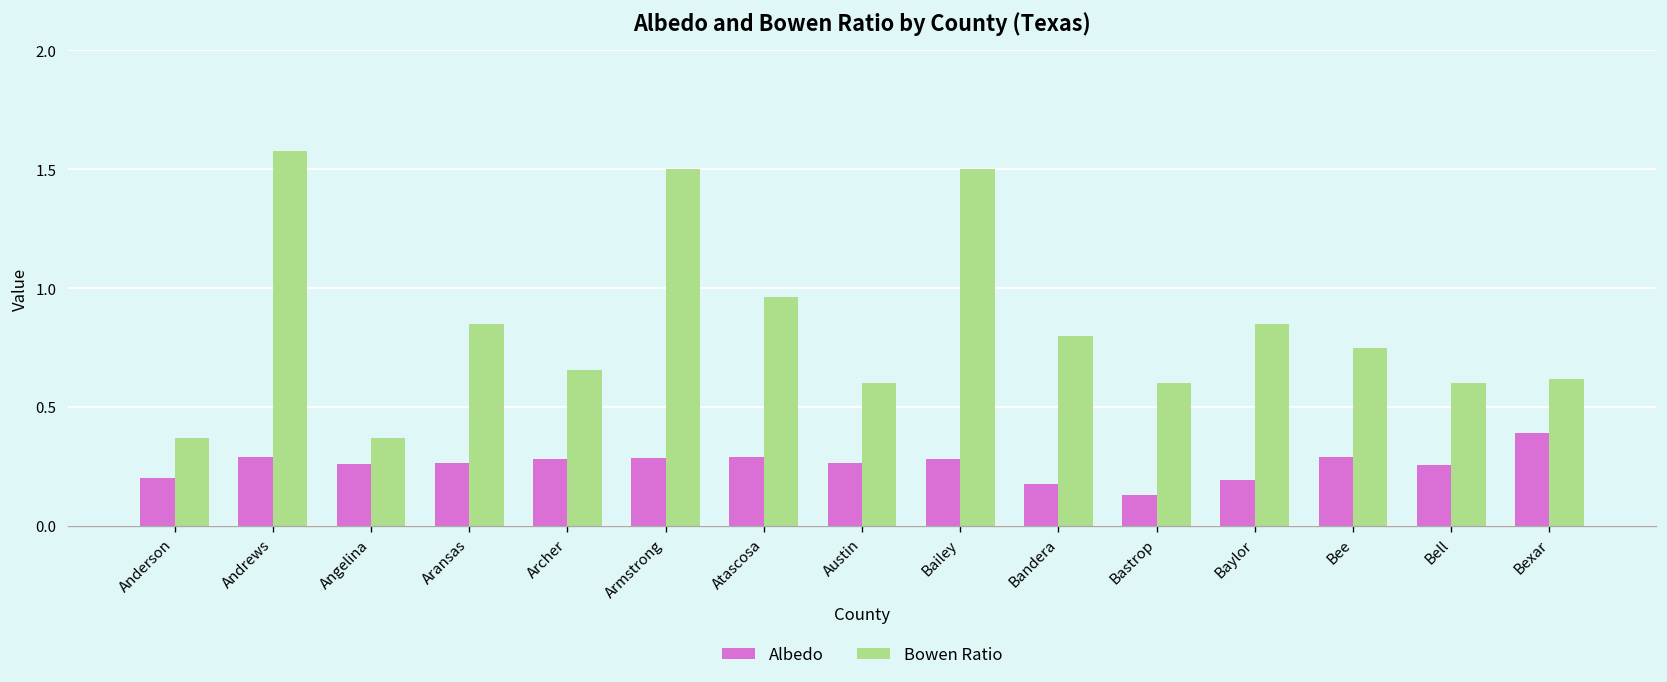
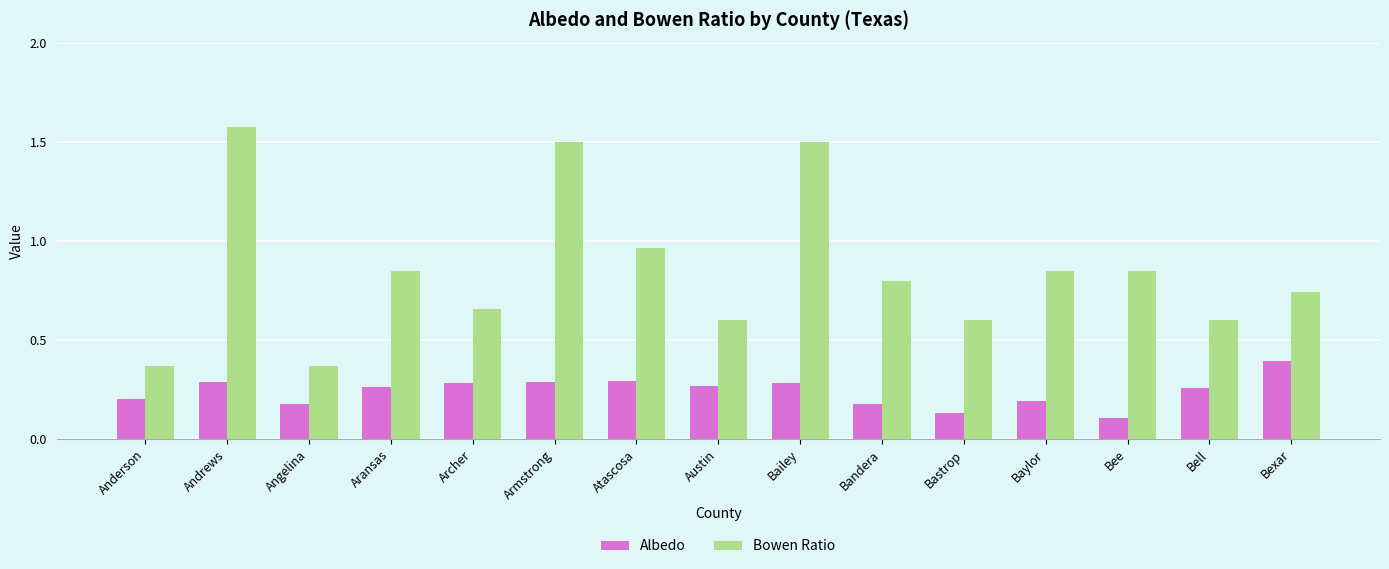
Albedo, Angelina: 0.26 -> 0.18
Albedo, Bee: 0.29 -> 0.11
Bowen Ratio, Bee: 0.75 -> 0.85
Bowen Ratio, Bexar: 0.62 -> 0.74
